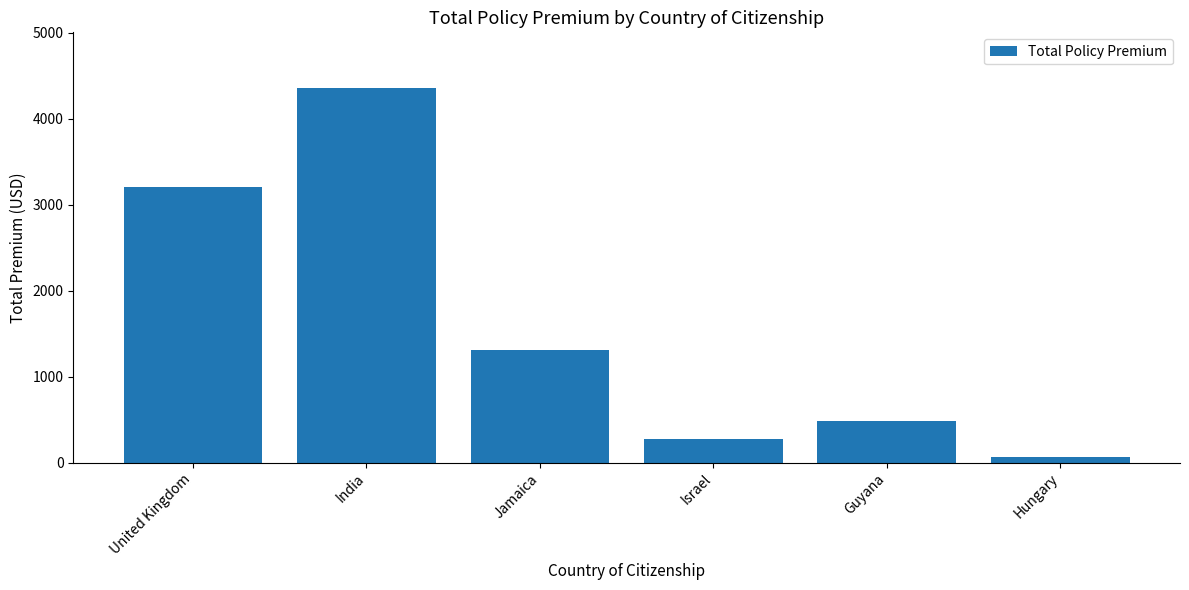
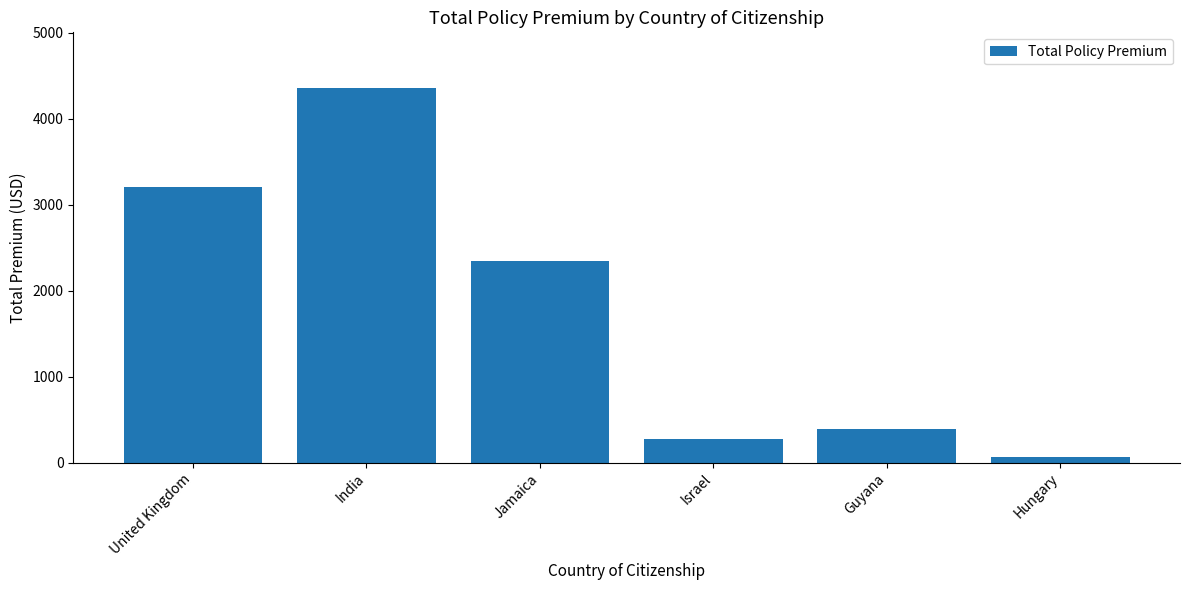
Jamaica: 1300 -> 2400
Guyana: 500 -> 400
